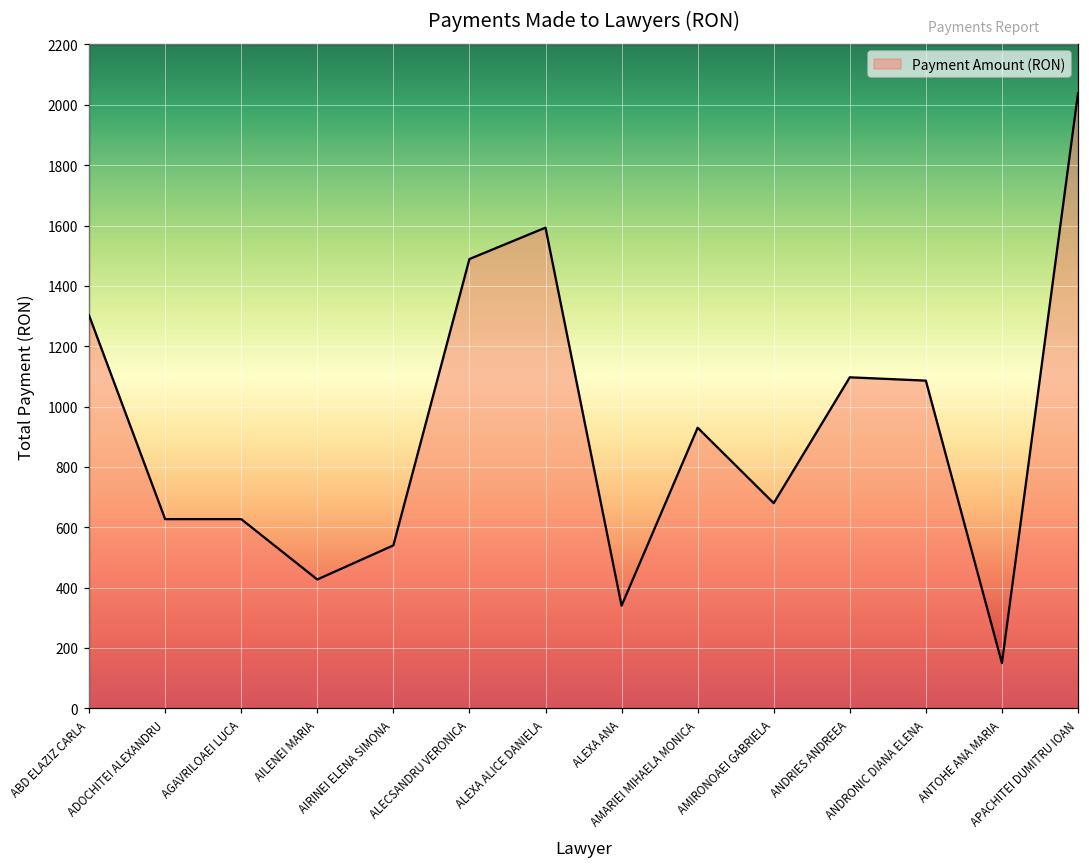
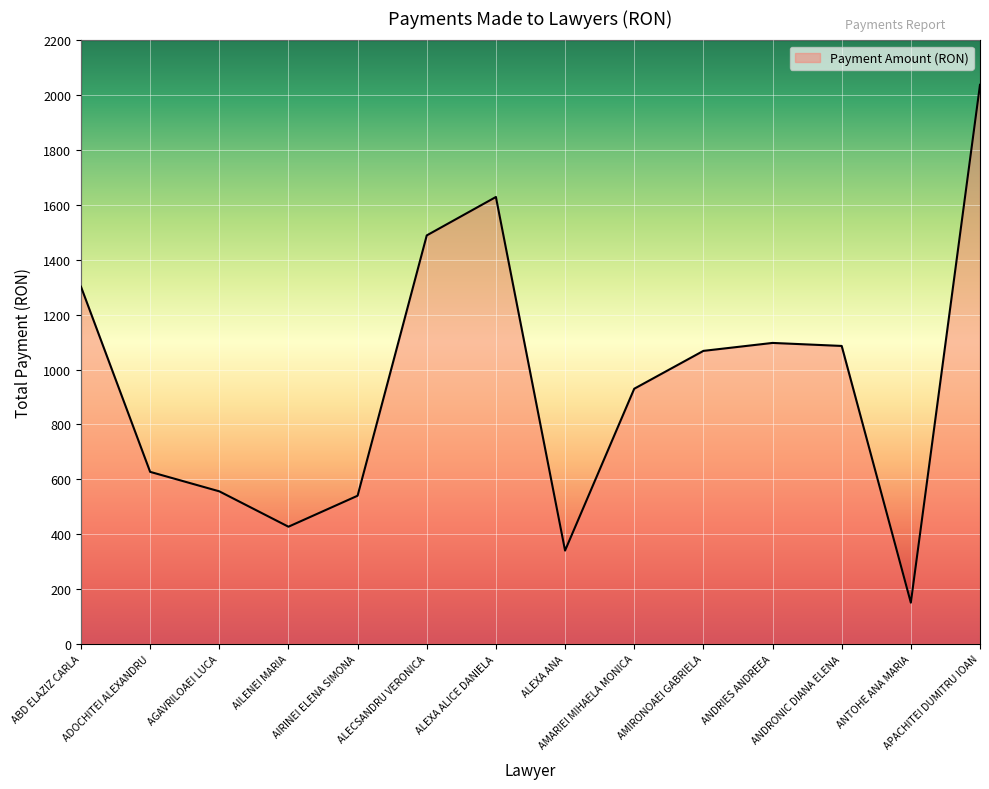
AGAVRILOAEI LUCA: 630 -> 560
ALEXA ALICE DANIELA: 1590 -> 1630
AMIRONOAEI GABRIELA: 680 -> 1070
